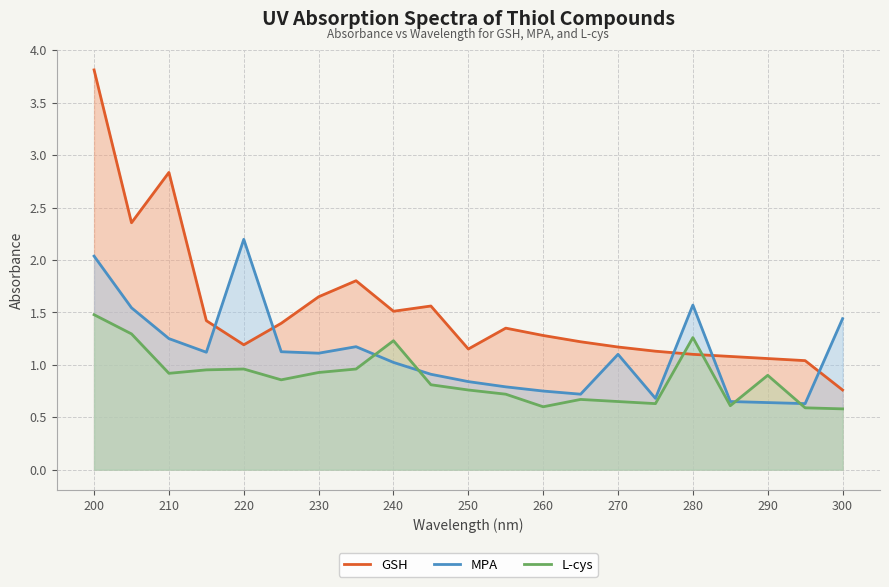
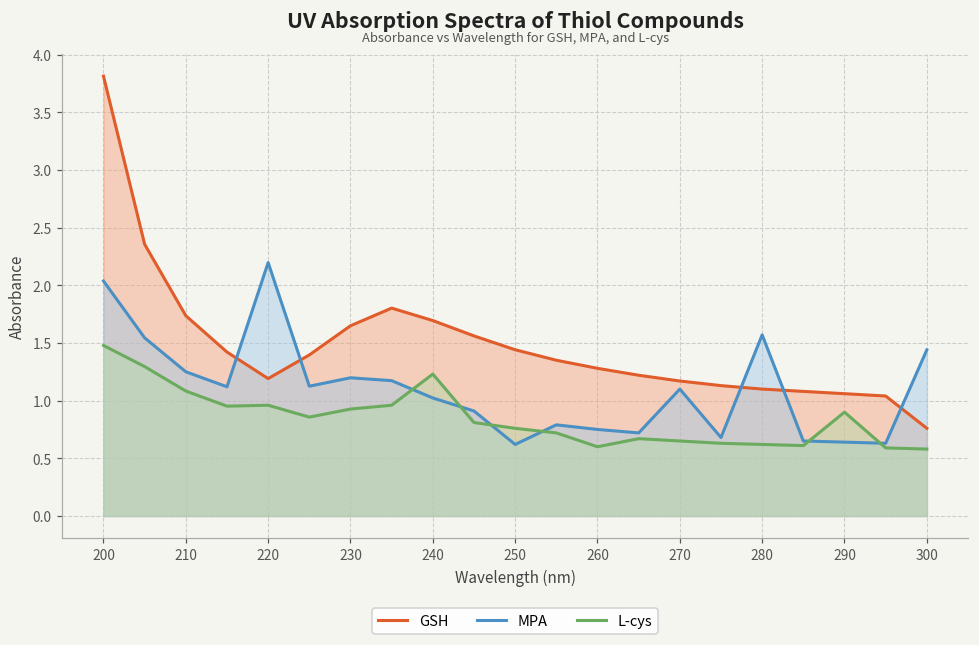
GSH, 210: 2.84 -> 1.74
L-cys, 210: 0.92 -> 1.08
MPA, 230: 1.11 -> 1.20
GSH, 240: 1.51 -> 1.69
GSH, 250: 1.15 -> 1.44
MPA, 250: 0.84 -> 0.62
L-cys, 280: 1.26 -> 0.62
